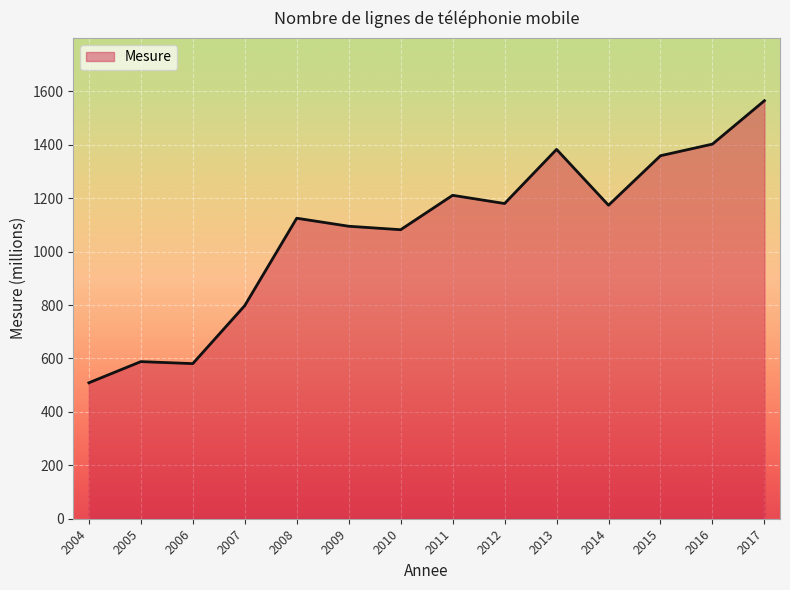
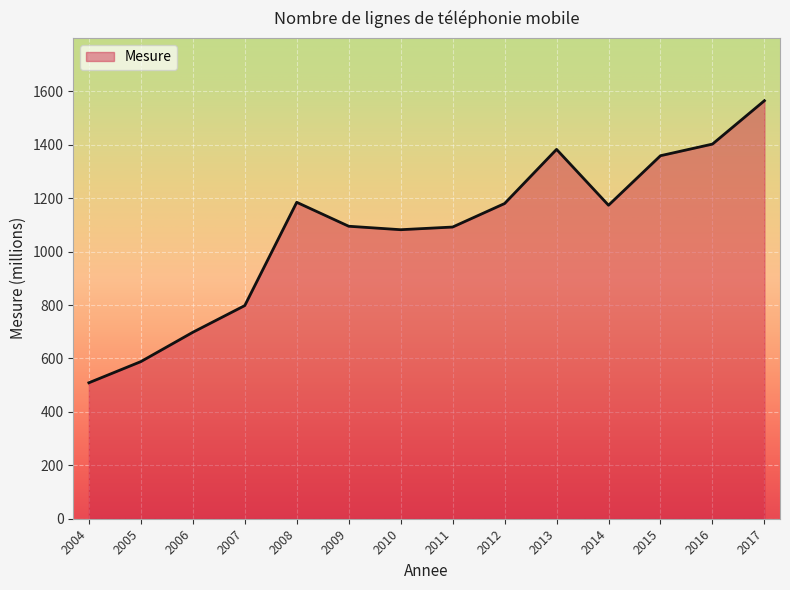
2006: 580 -> 700
2008: 1130 -> 1180
2011: 1210 -> 1090
